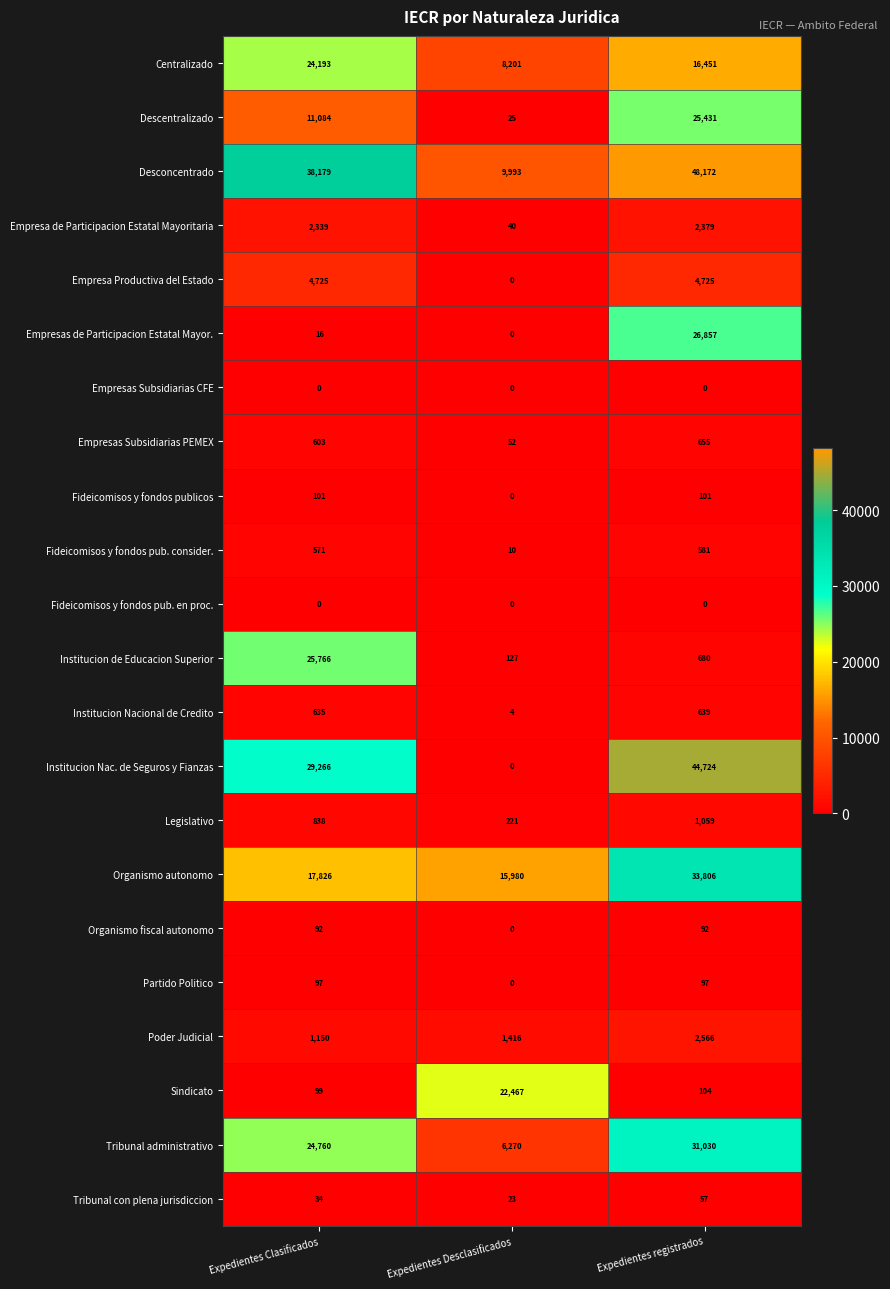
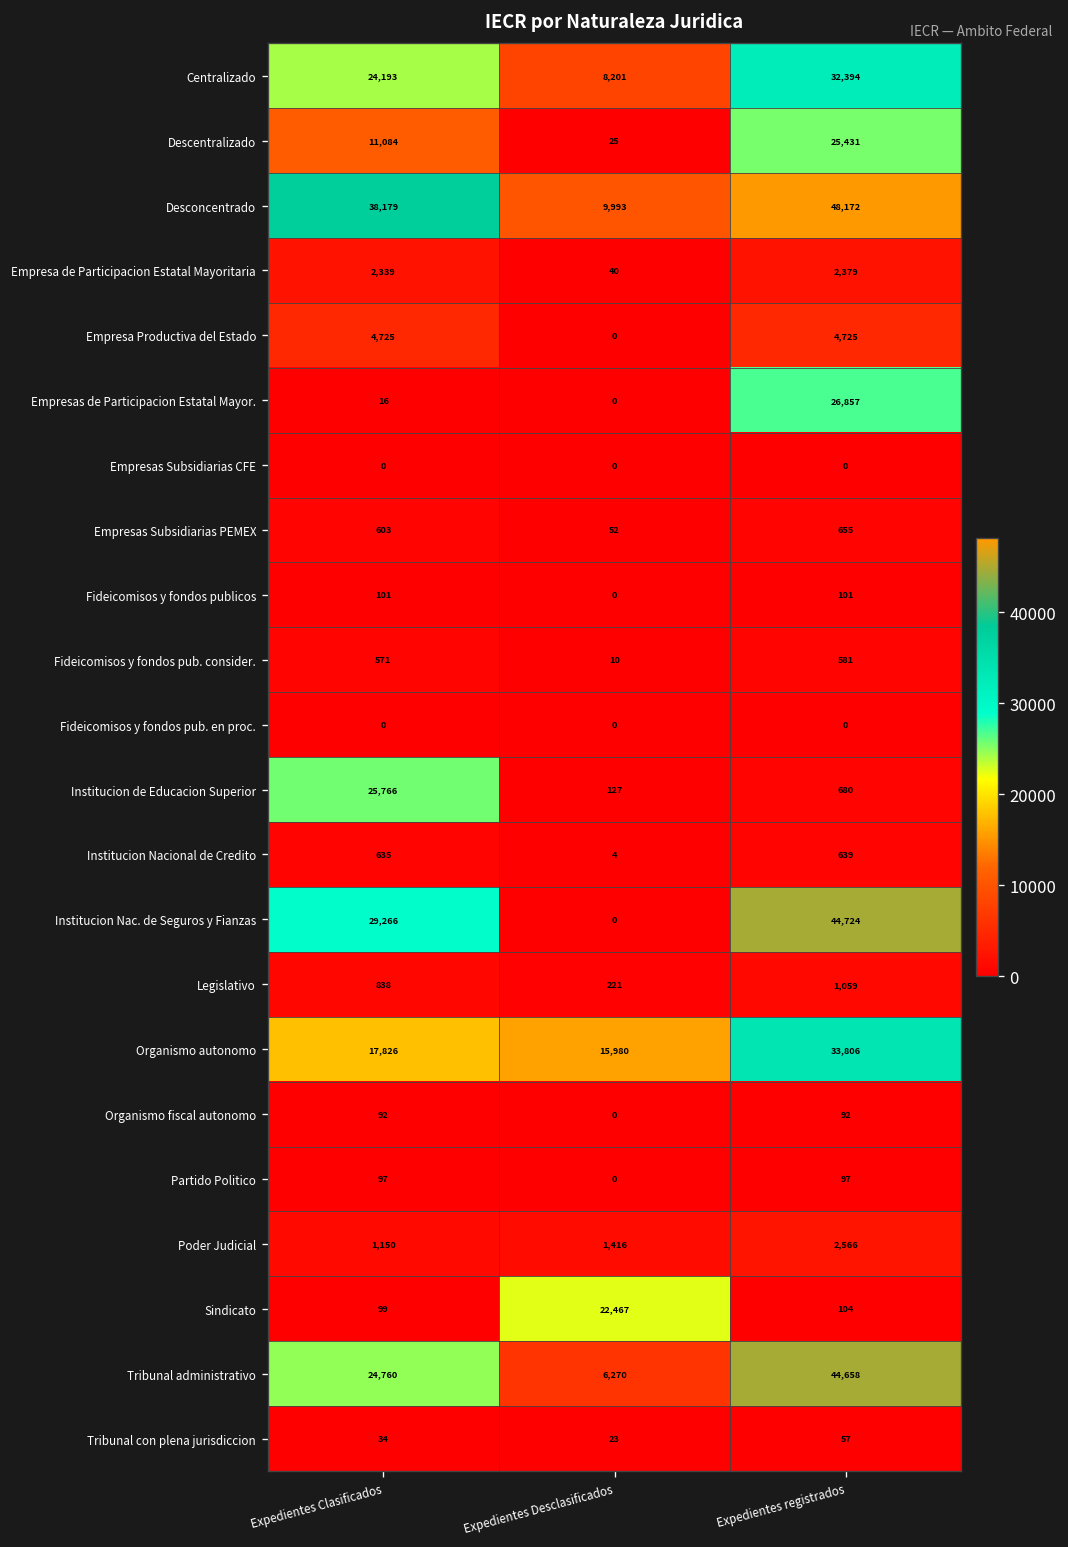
Centralizado, Expedientes registrados: 16,451 -> 32,394
Tribunal administrativo, Expedientes registrados: 31,030 -> 44,658
